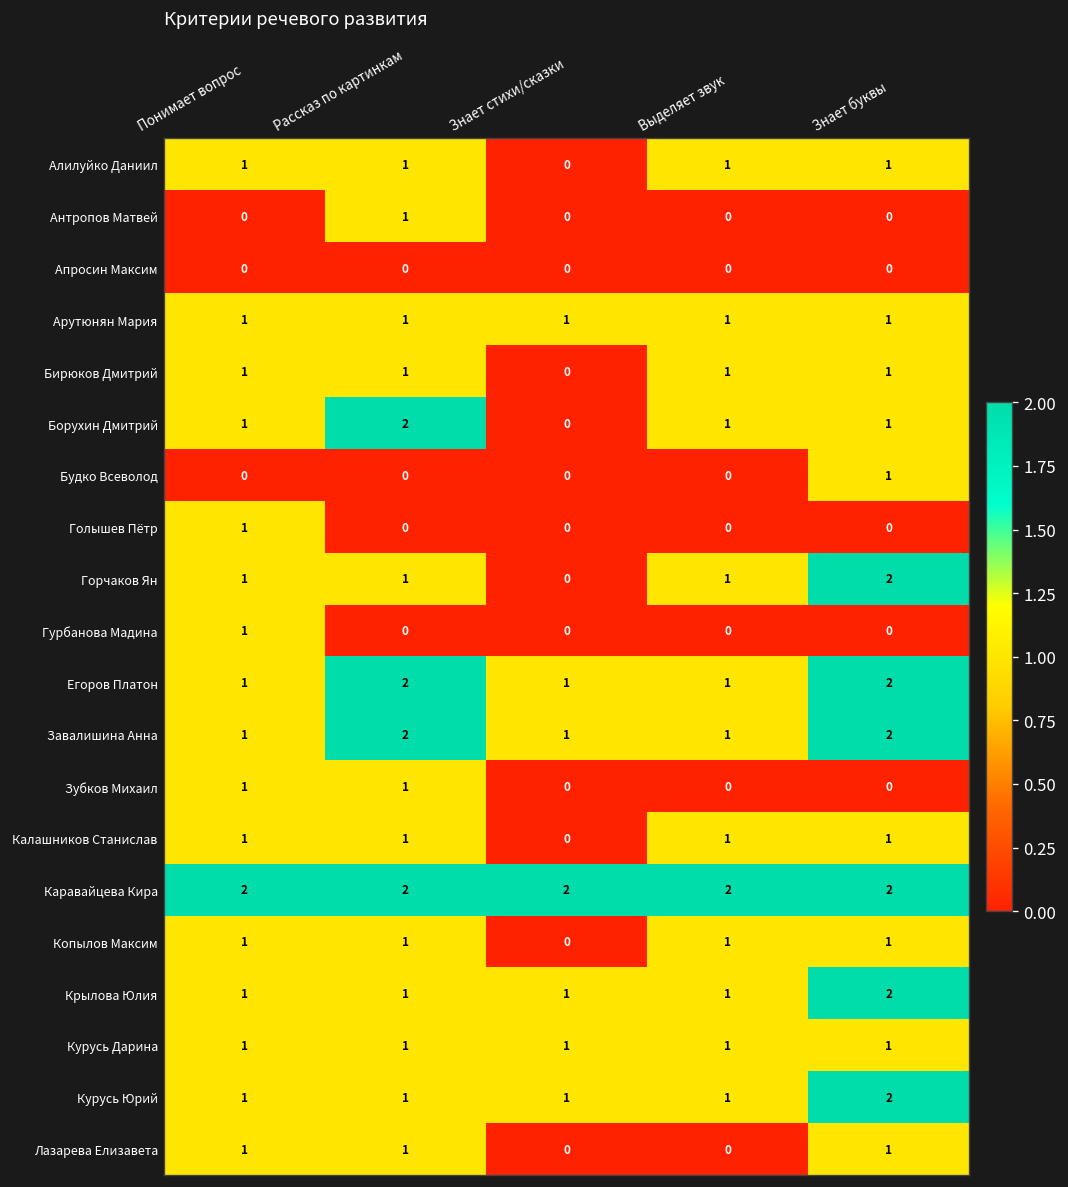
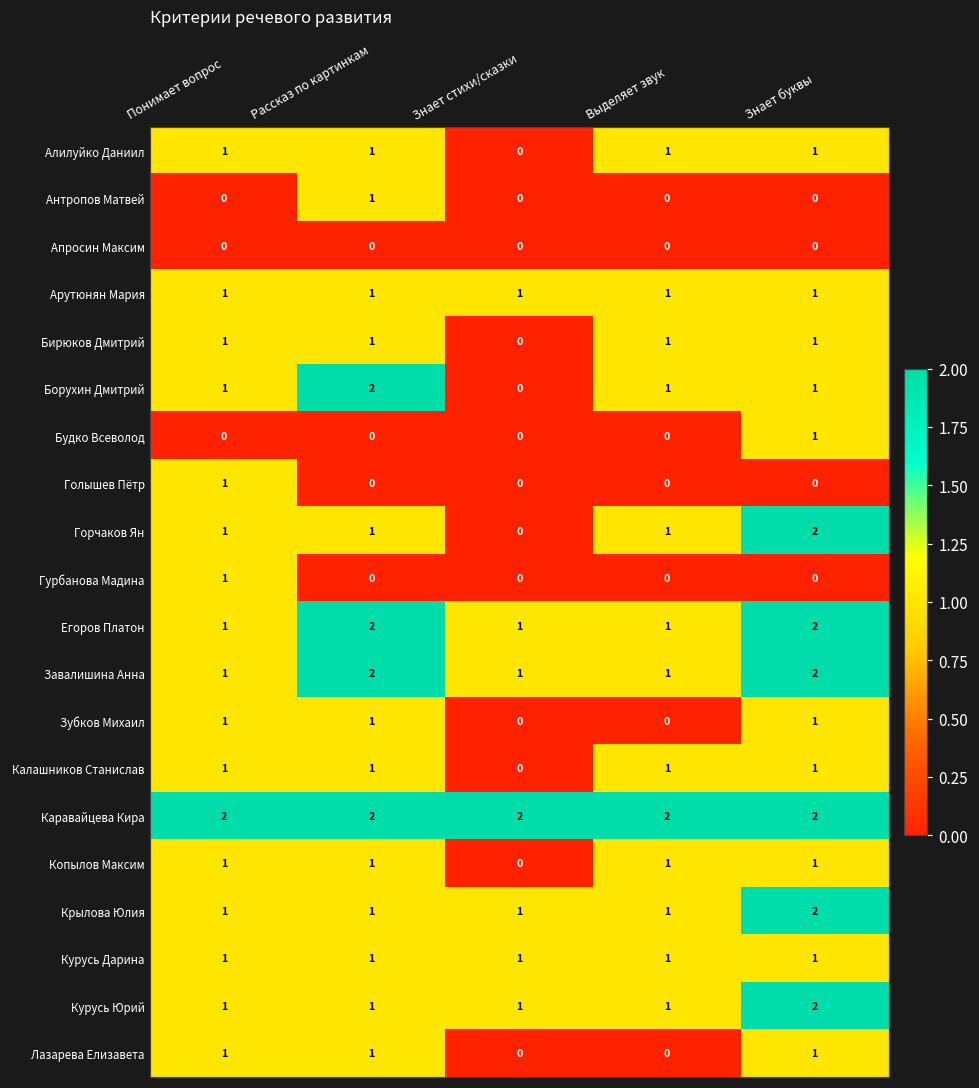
Зубков Михаил, Знает буквы: 0 -> 1
